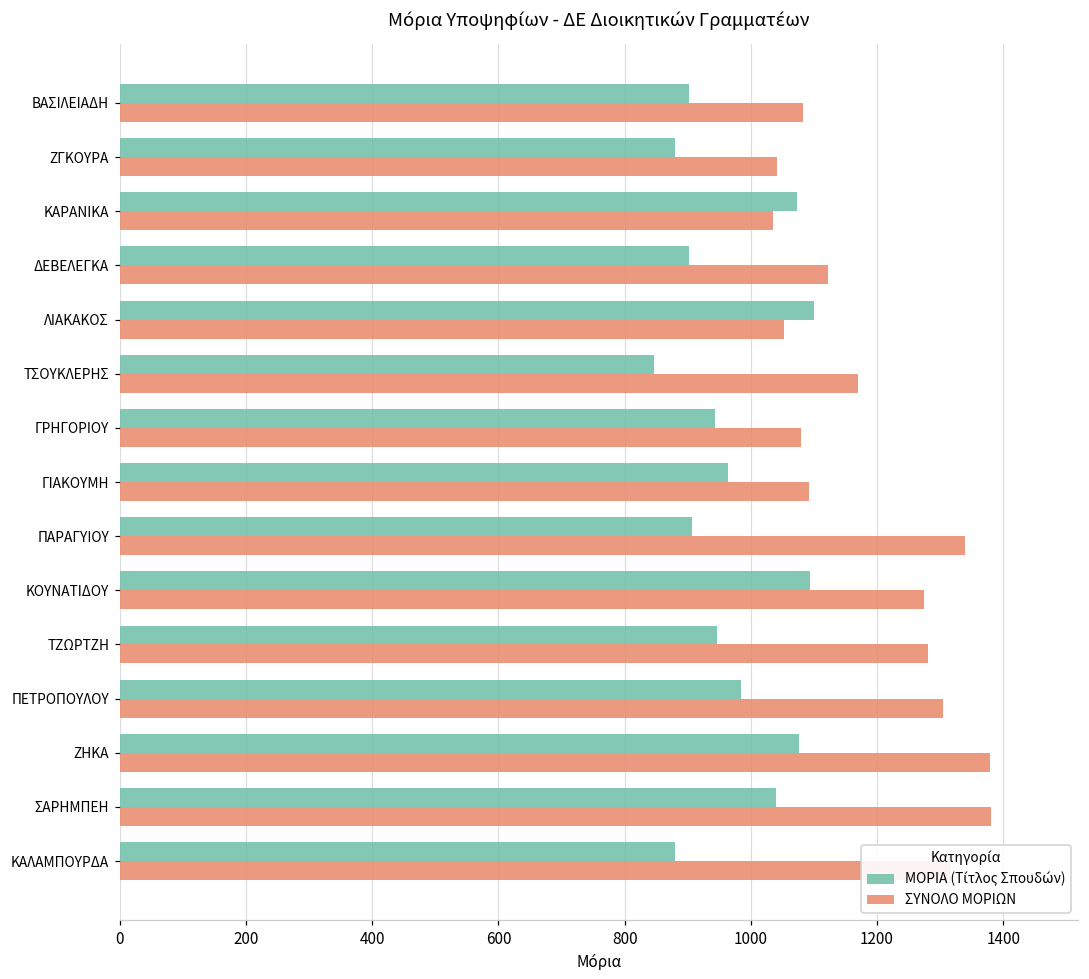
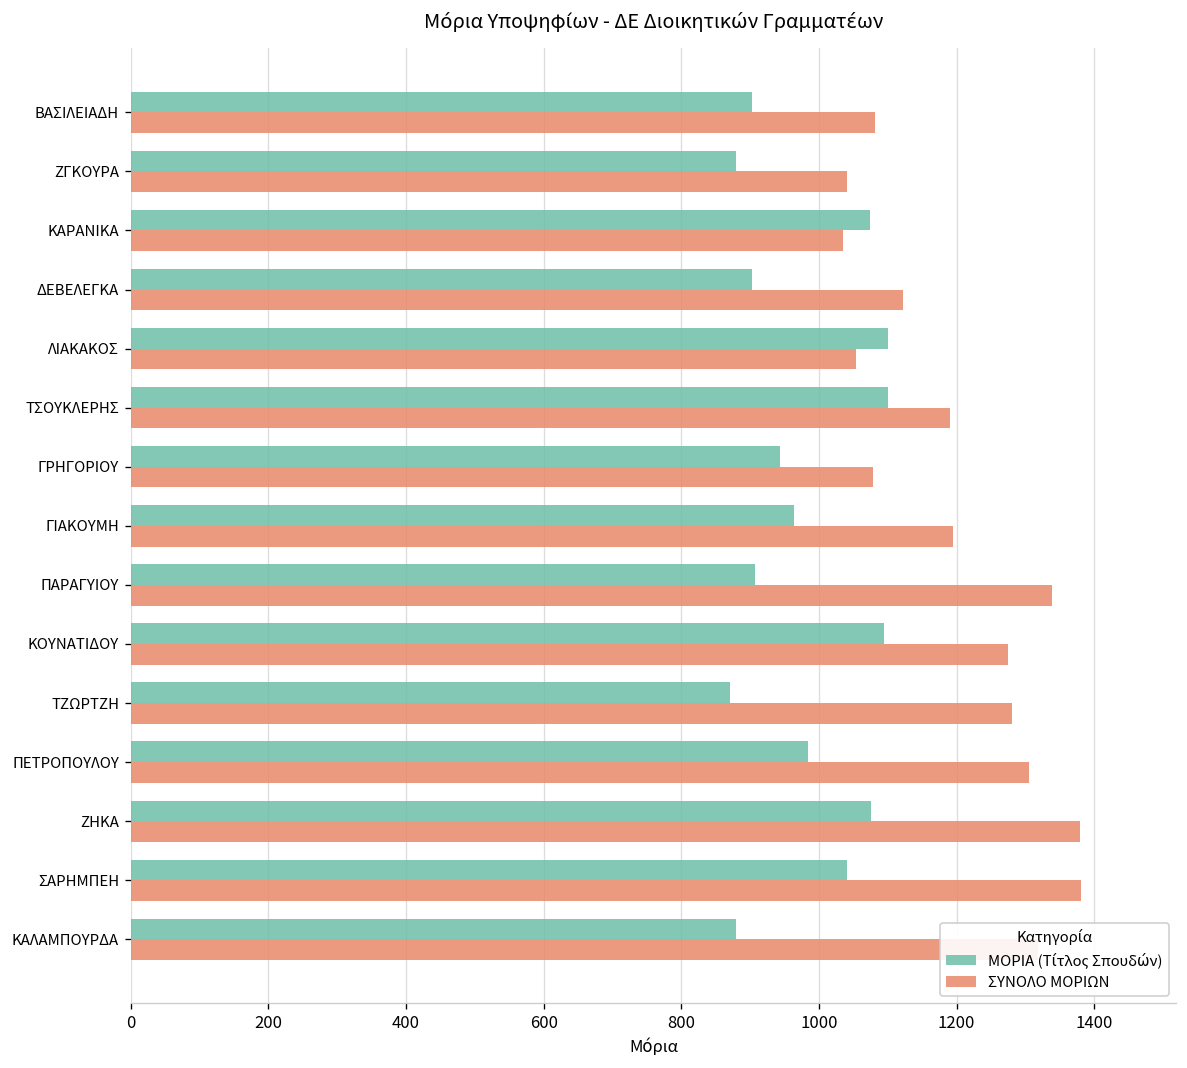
ΜΟΡΙΑ (Τίτλος Σπουδών), ΤΣΟΥΚΛΕΡΗΣ: 850 -> 1100
ΣΥΝΟΛΟ ΜΟΡΙΩΝ, ΤΣΟΥΚΛΕΡΗΣ: 1170 -> 1190
ΣΥΝΟΛΟ ΜΟΡΙΩΝ, ΓΙΑΚΟΥΜΗ: 1090 -> 1200
ΜΟΡΙΑ (Τίτλος Σπουδών), ΤΖΩΡΤΖΗ: 950 -> 870
